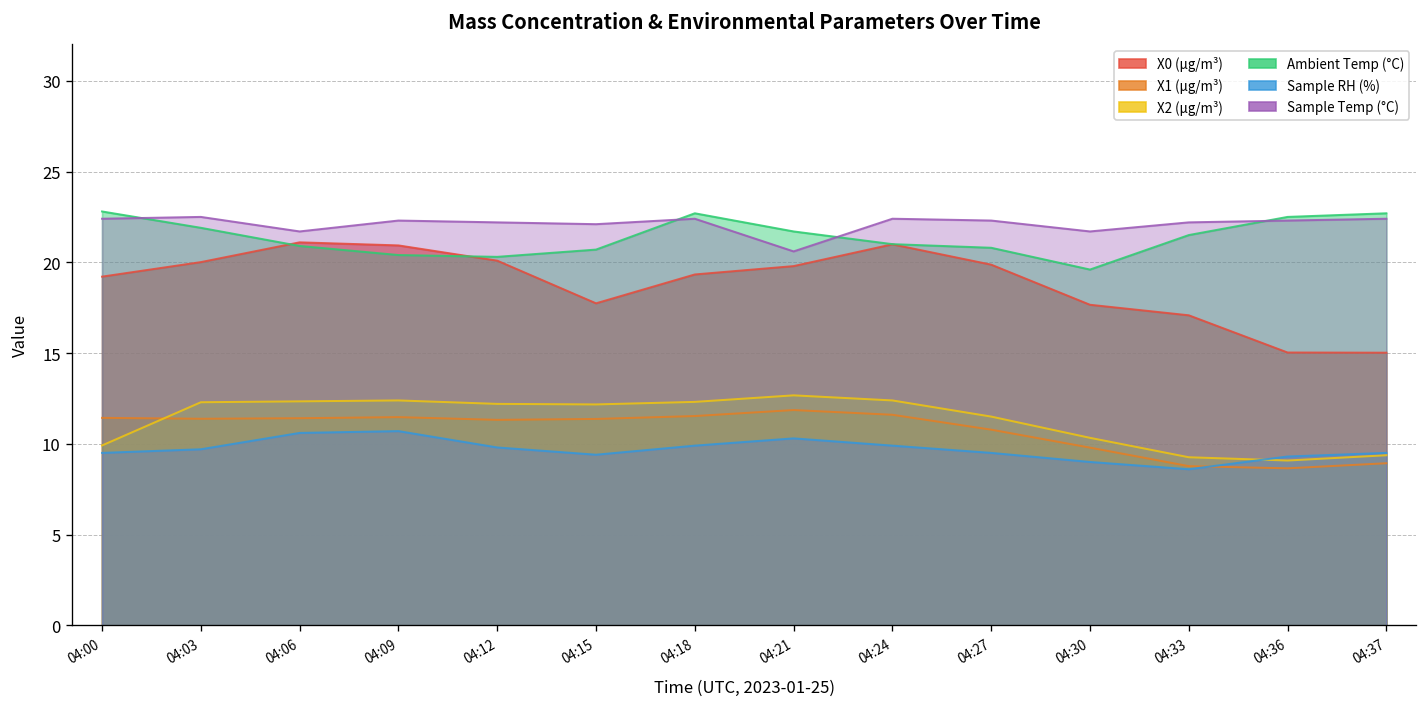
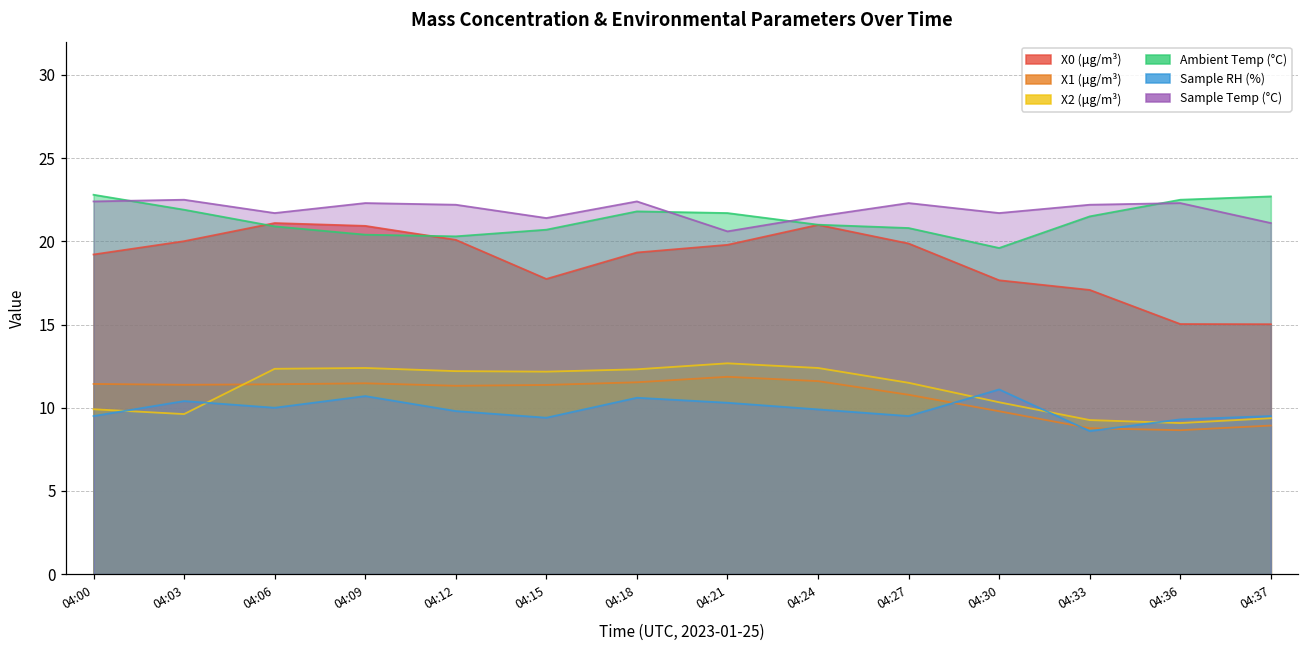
X2 (μg/m³), 04:03: 12.3 -> 9.6
Sample RH (%), 04:03: 9.7 -> 10.4
Sample RH (%), 04:06: 10.6 -> 10.0
Sample Temp (°C), 04:15: 22.1 -> 21.4
Ambient Temp (°C), 04:18: 22.7 -> 21.8
Sample RH (%), 04:18: 9.9 -> 10.6
Sample Temp (°C), 04:24: 22.4 -> 21.5
Sample RH (%), 04:30: 9.0 -> 11.1
Sample Temp (°C), 04:37: 22.4 -> 21.1
